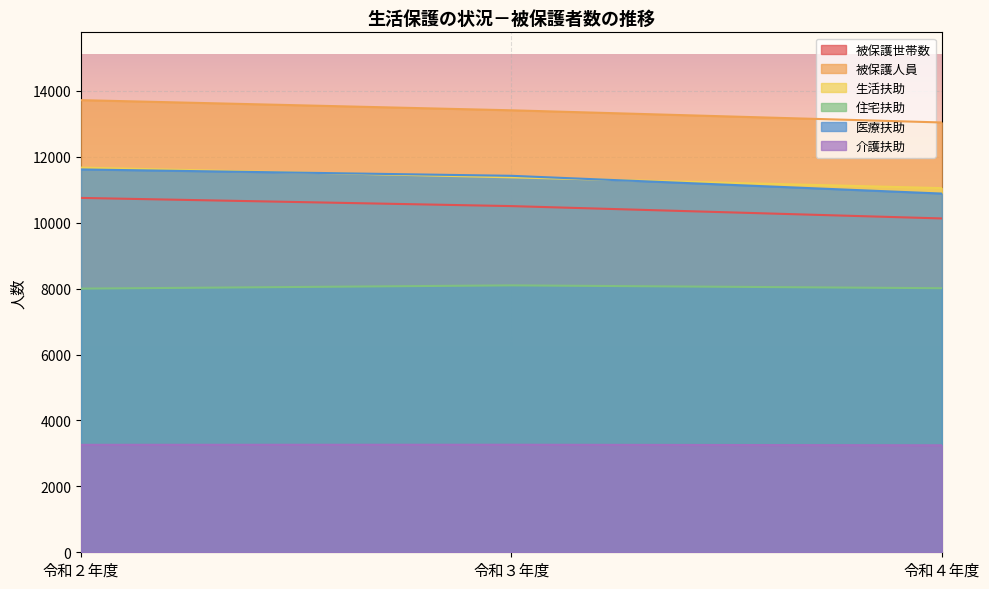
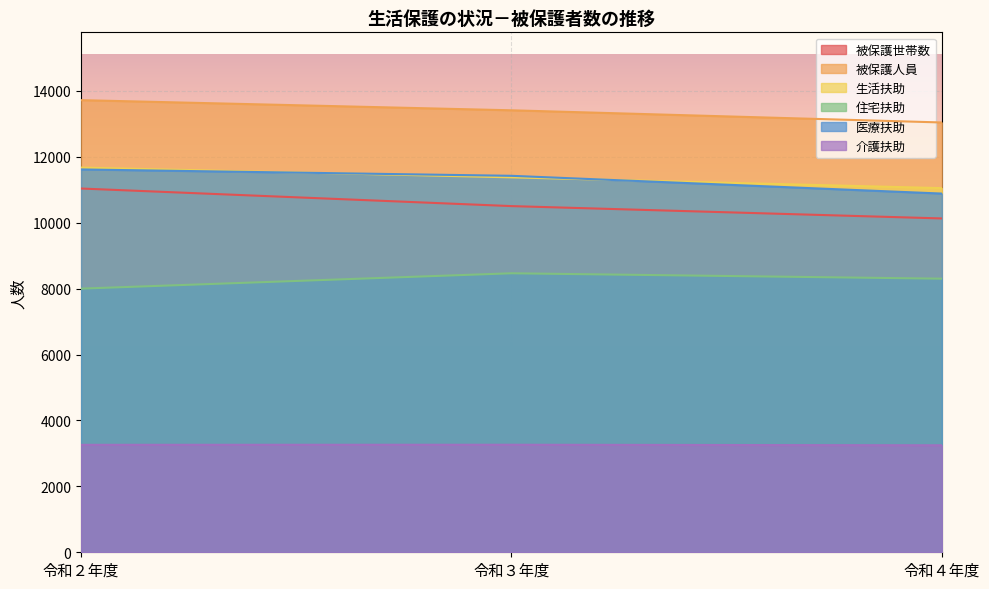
被保護世帯数, 令和２年度: 10800 -> 11000
住宅扶助, 令和３年度: 8100 -> 8500
住宅扶助, 令和４年度: 8000 -> 8300
